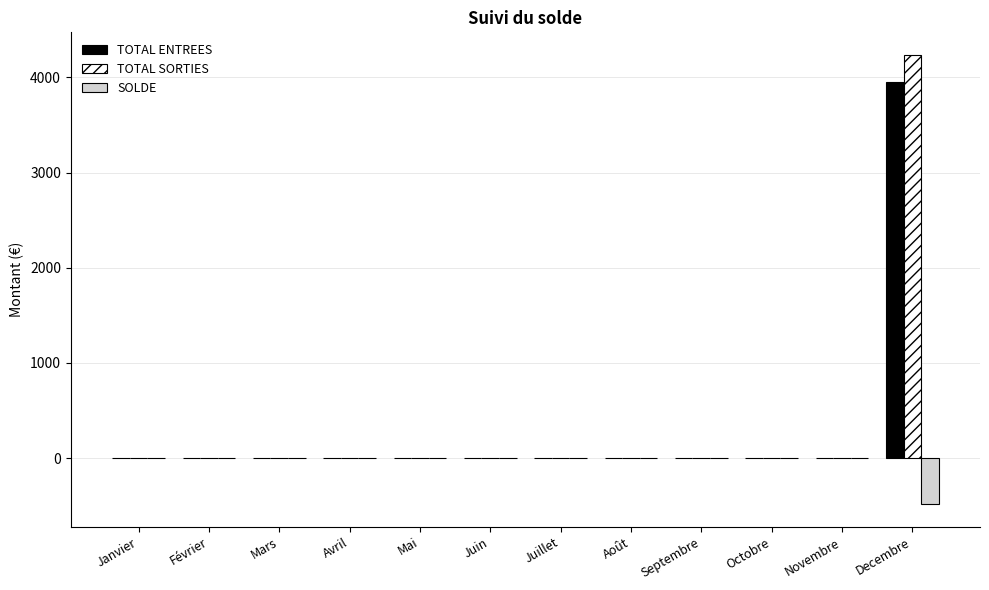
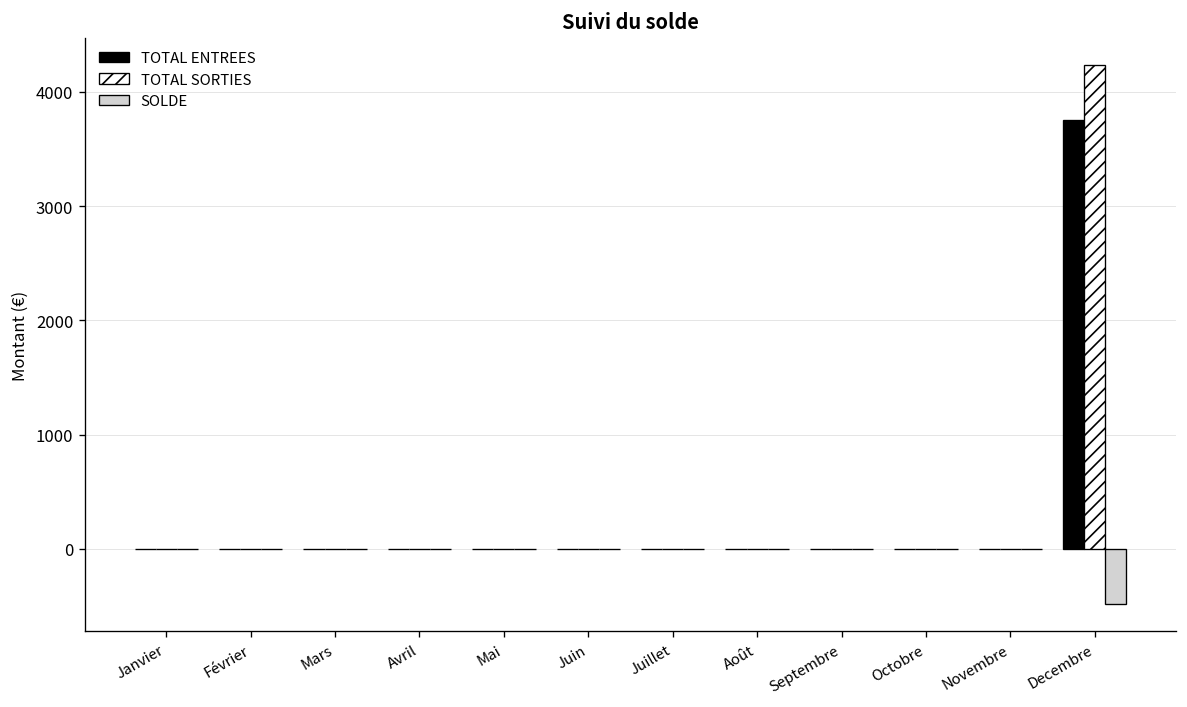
TOTAL ENTREES, Decembre: 4000 -> 3800
